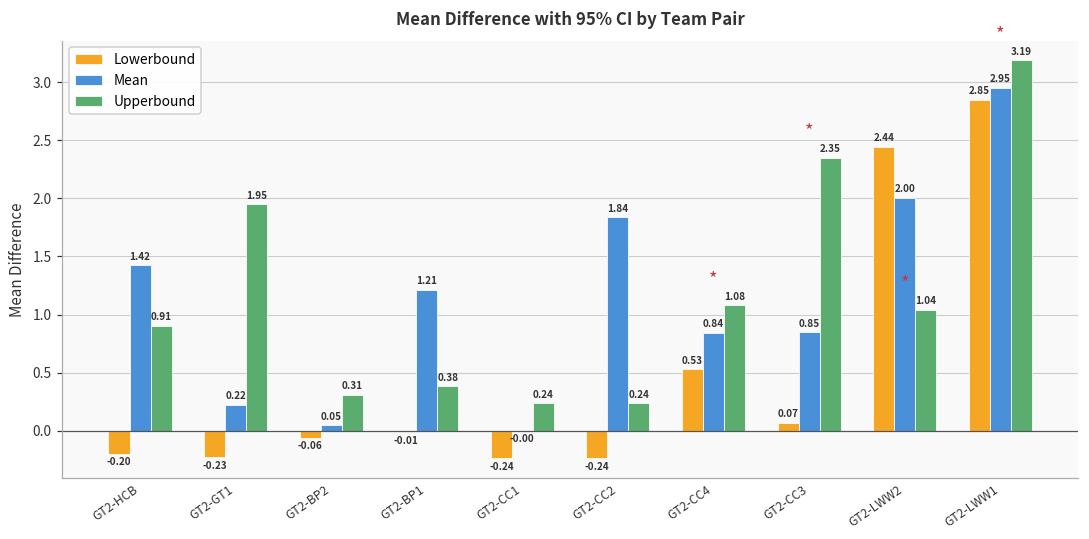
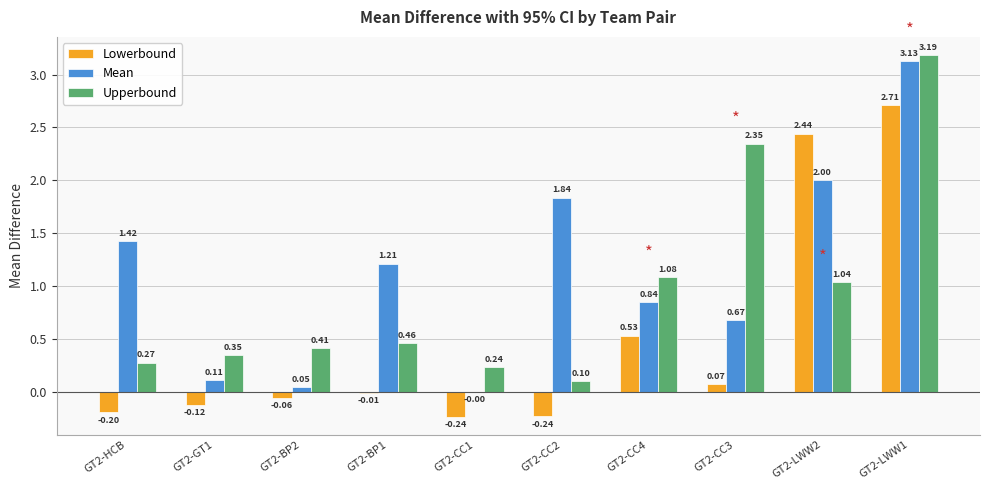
Upperbound, GT2-HCB: 0.91 -> 0.27
Lowerbound, GT2-GT1: -0.23 -> -0.12
Mean, GT2-GT1: 0.22 -> 0.11
Upperbound, GT2-GT1: 1.95 -> 0.35
Upperbound, GT2-BP2: 0.31 -> 0.41
Upperbound, GT2-BP1: 0.38 -> 0.46
Upperbound, GT2-CC2: 0.24 -> 0.10
Mean, GT2-CC3: 0.85 -> 0.67
Lowerbound, GT2-LWW1: 2.85 -> 2.71
Mean, GT2-LWW1: 2.95 -> 3.13
